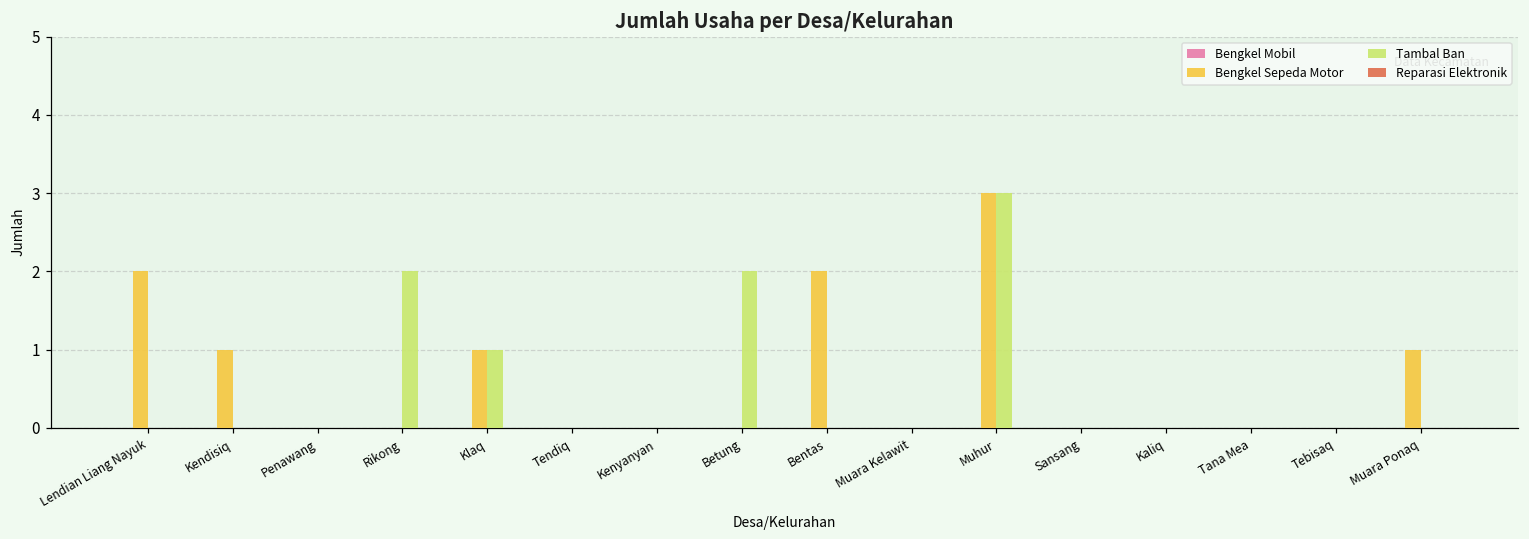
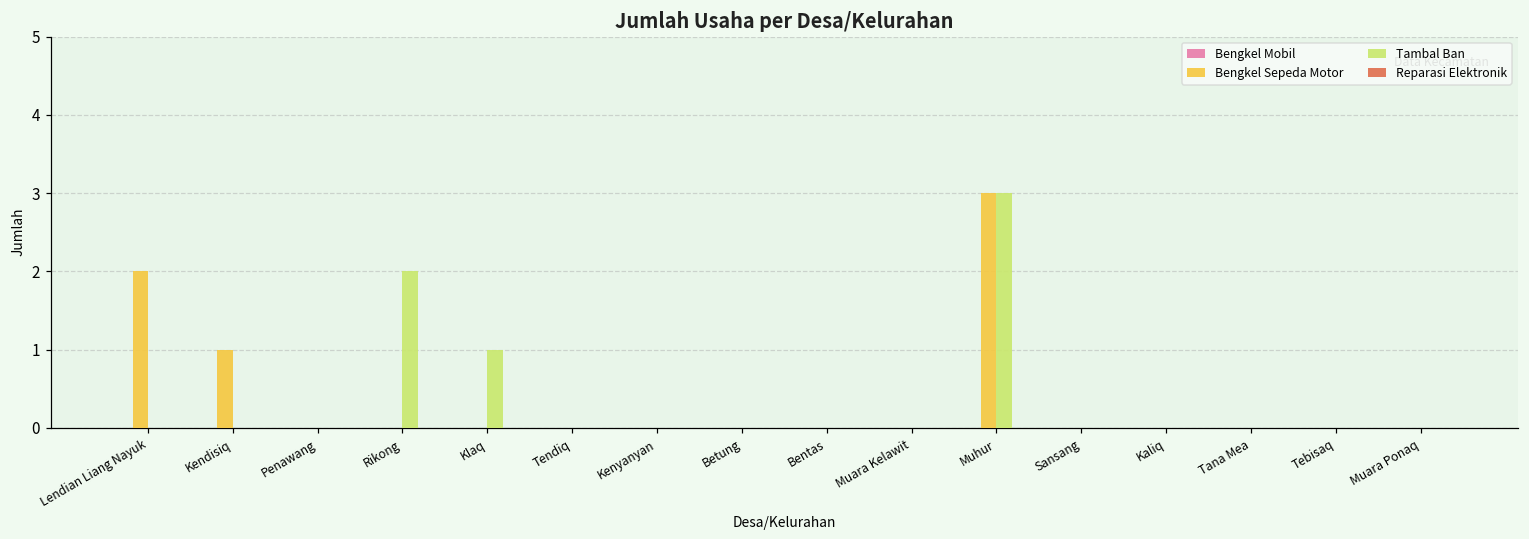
Bengkel Sepeda Motor, Klaq: 1 -> 0
Tambal Ban, Betung: 2 -> 0
Bengkel Sepeda Motor, Bentas: 2 -> 0
Bengkel Sepeda Motor, Muara Ponaq: 1 -> 0
